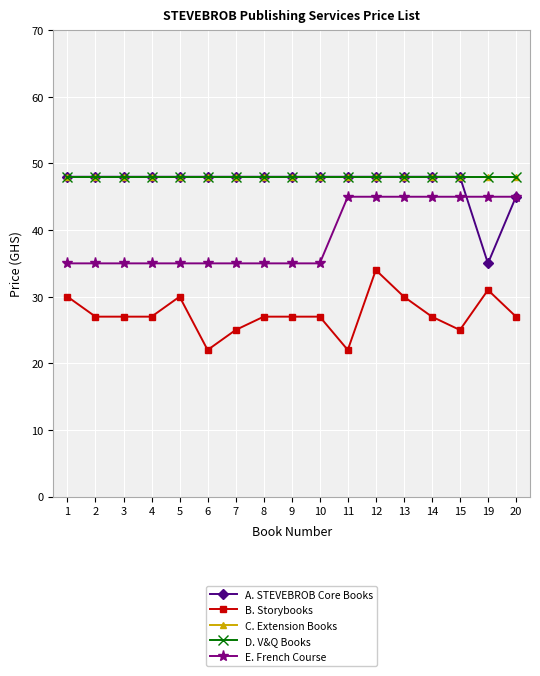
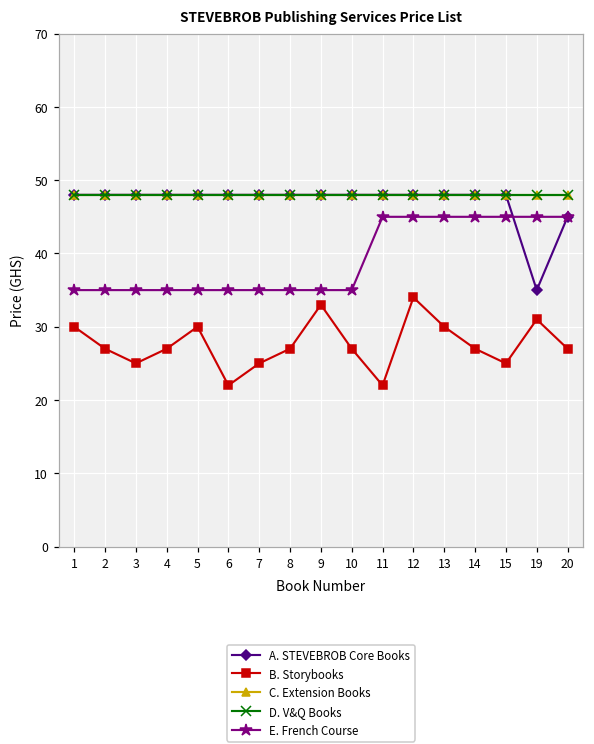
B. Storybooks, 3: 27 -> 25
B. Storybooks, 9: 27 -> 33
